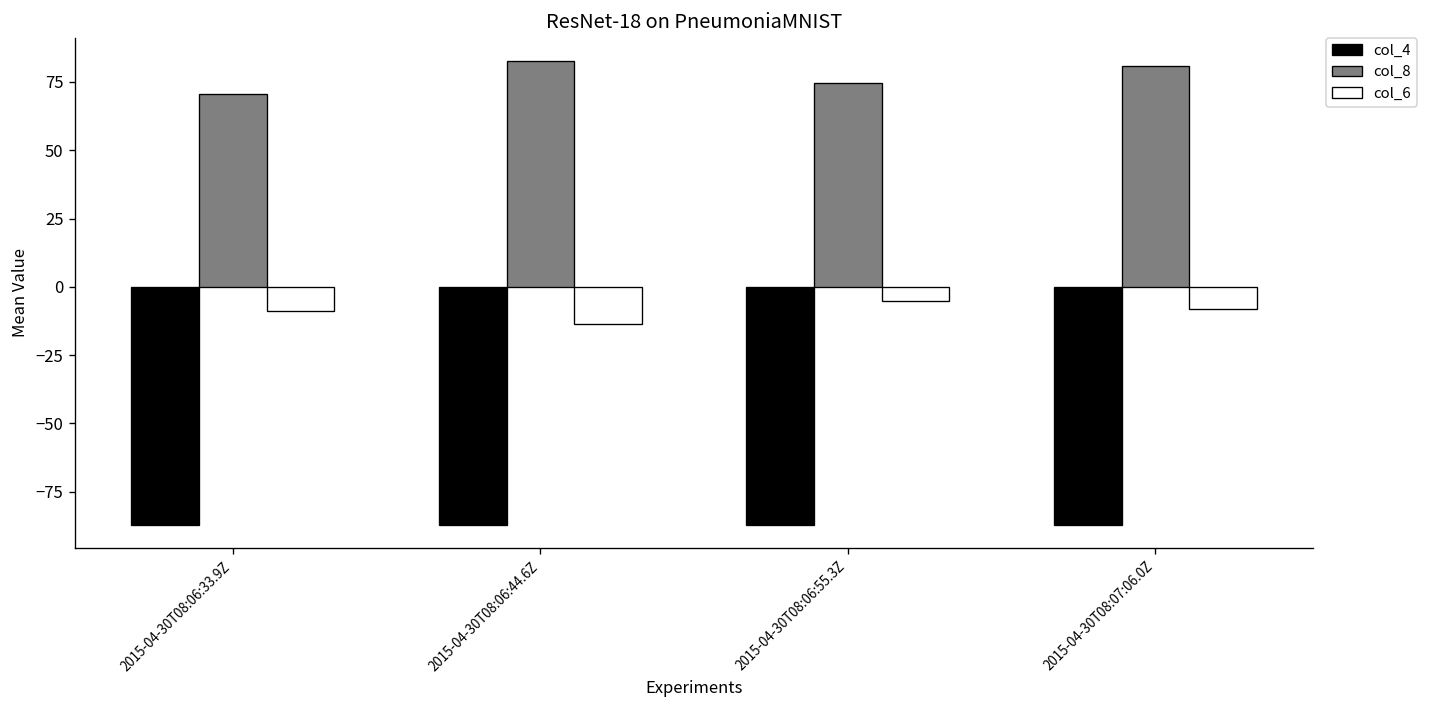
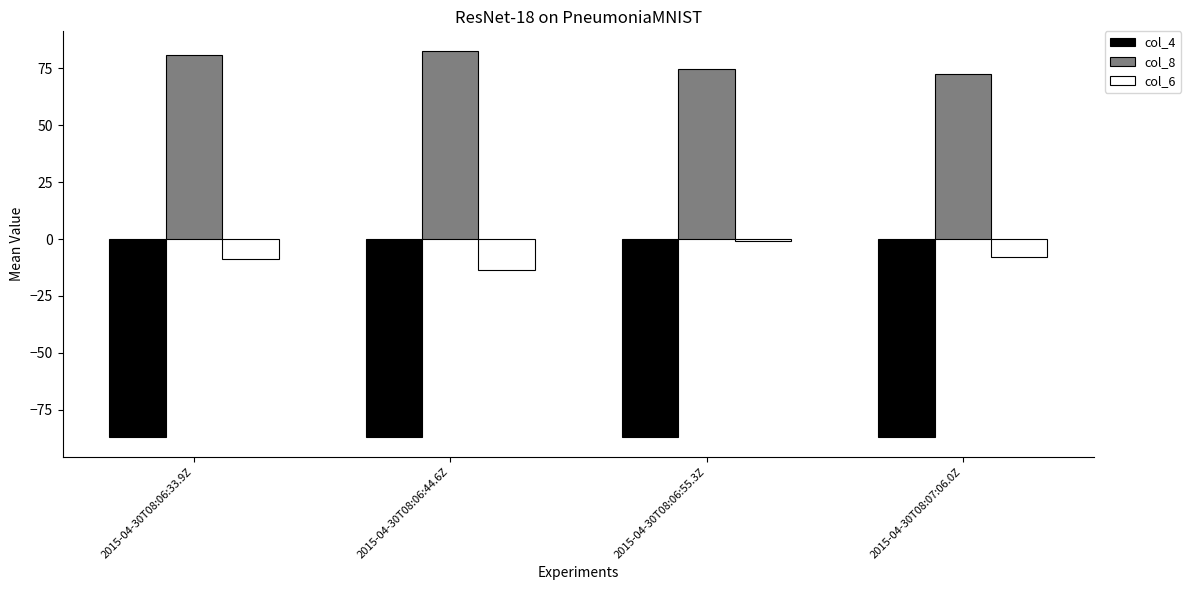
col_8, 2015-04-30T08:06:33.9Z: 71 -> 81
col_6, 2015-04-30T08:06:55.3Z: -5 -> -1
col_8, 2015-04-30T08:07:06.0Z: 81 -> 73
